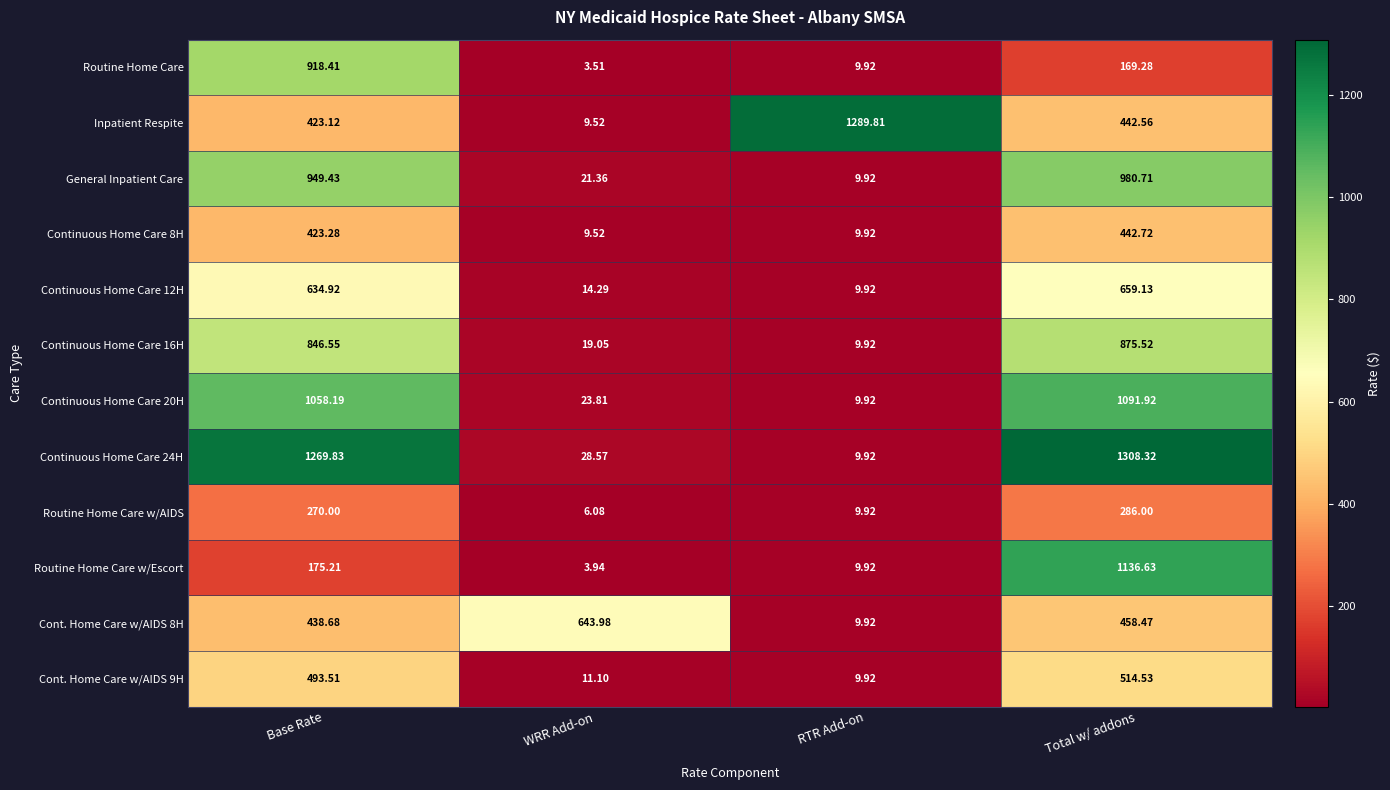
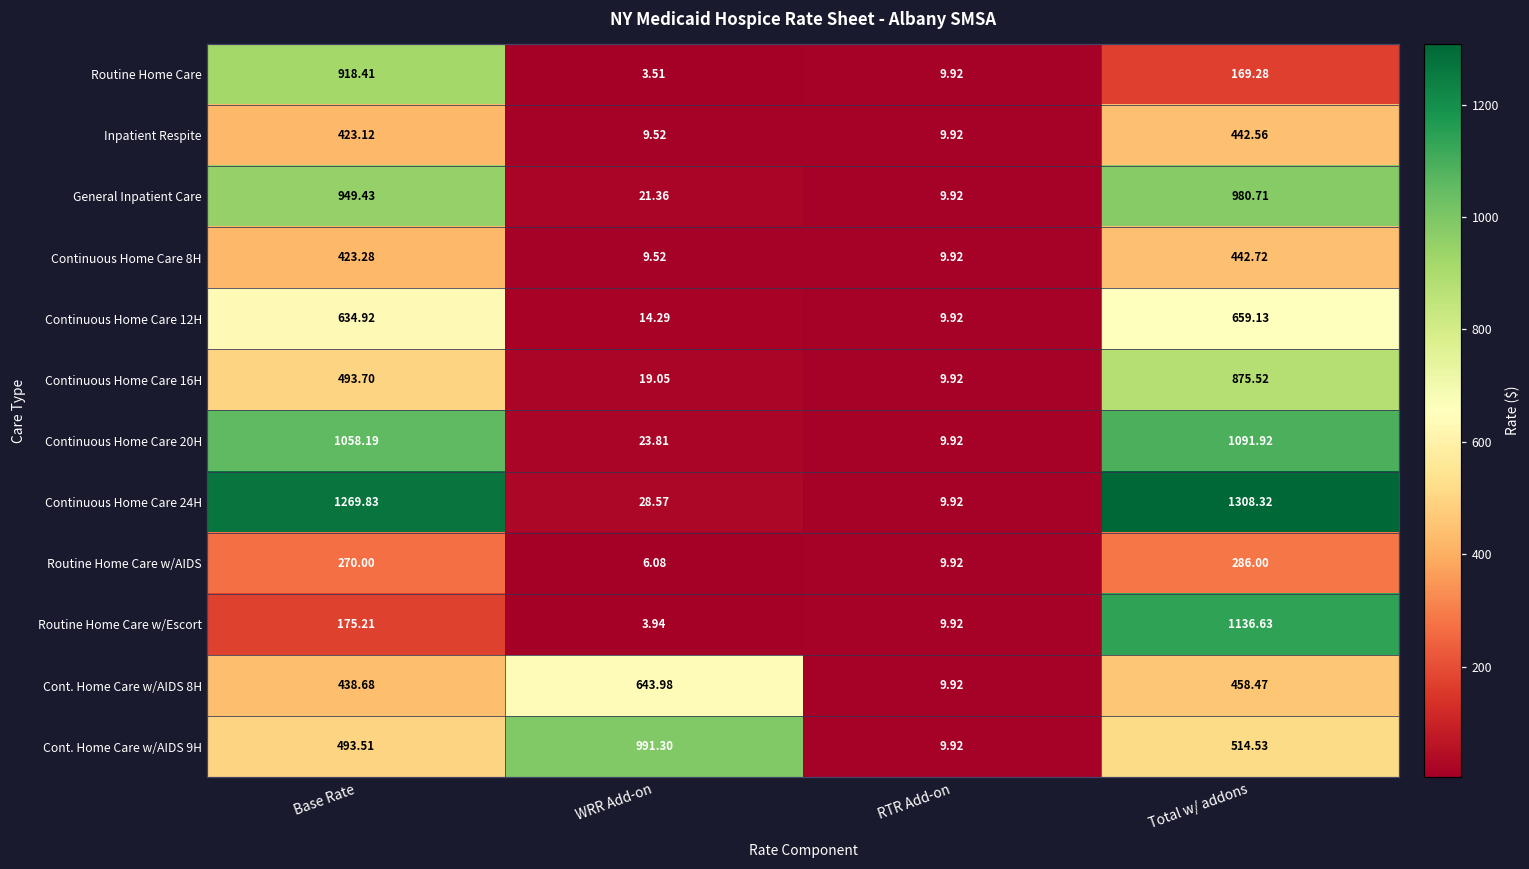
Inpatient Respite, RTR Add-on: 1289.81 -> 9.92
Continuous Home Care 16H, Base Rate: 846.55 -> 493.70
Cont. Home Care w/AIDS 9H, WRR Add-on: 11.10 -> 991.30
